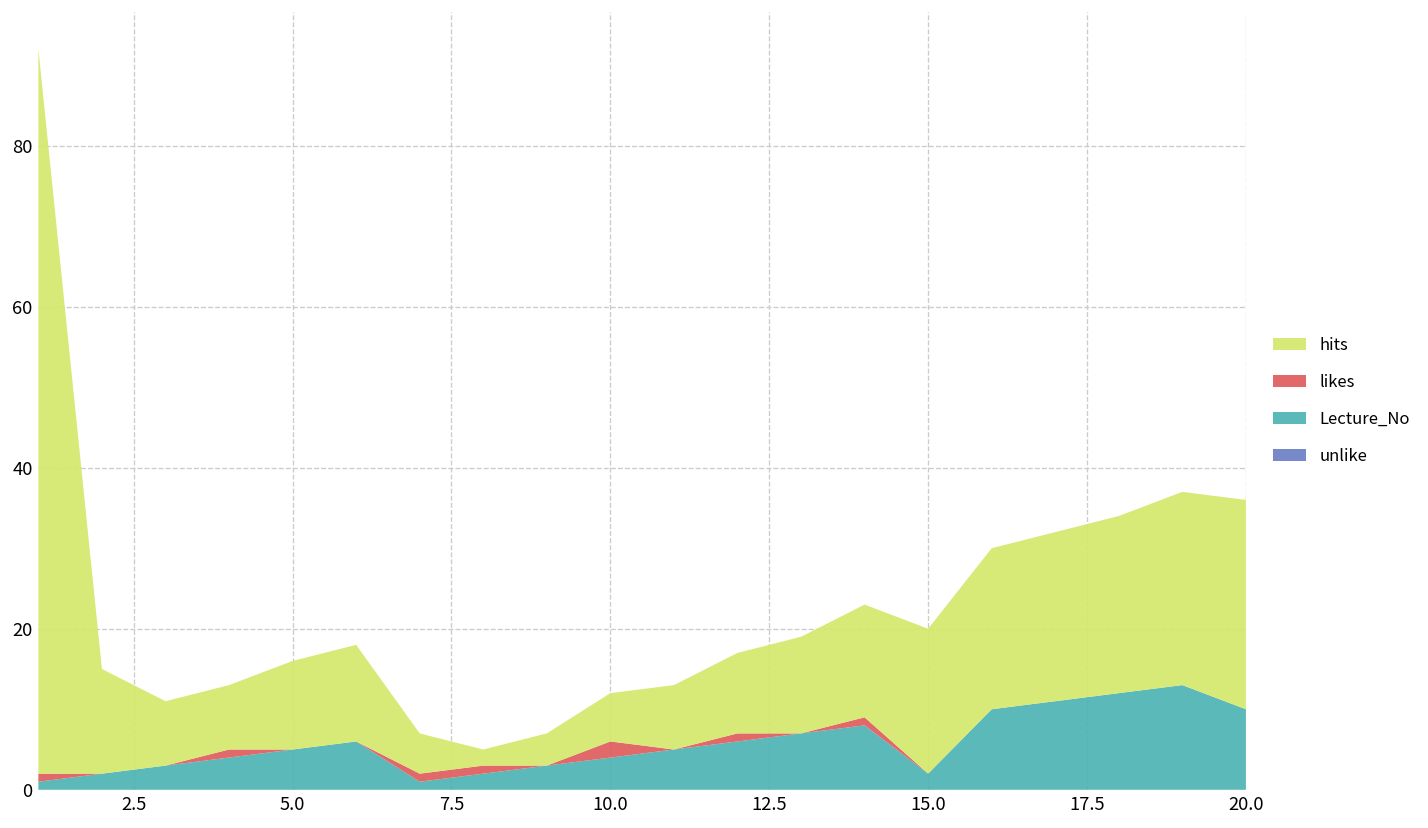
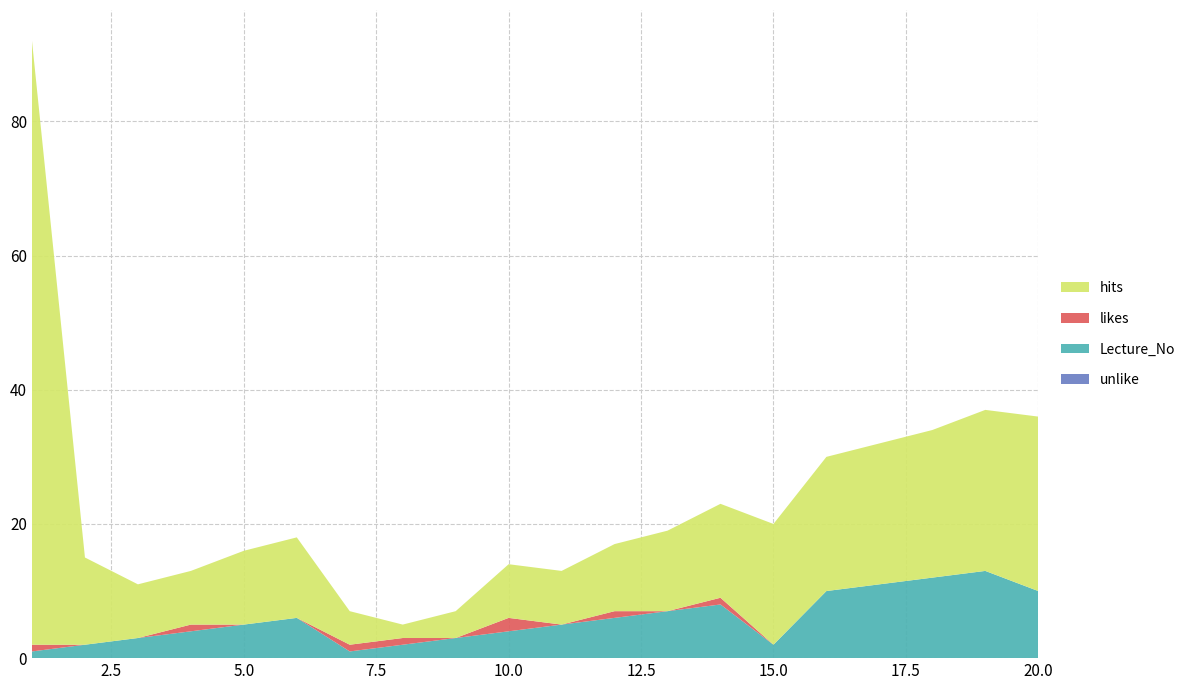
hits, 10.0: 6 -> 8
